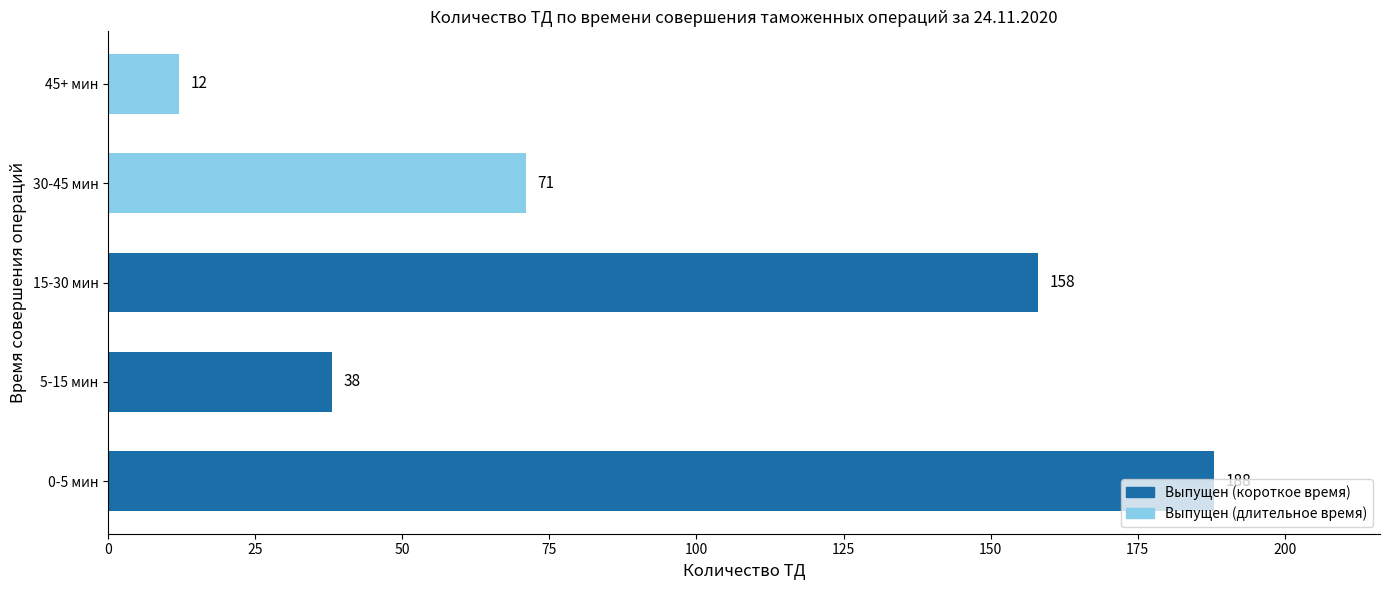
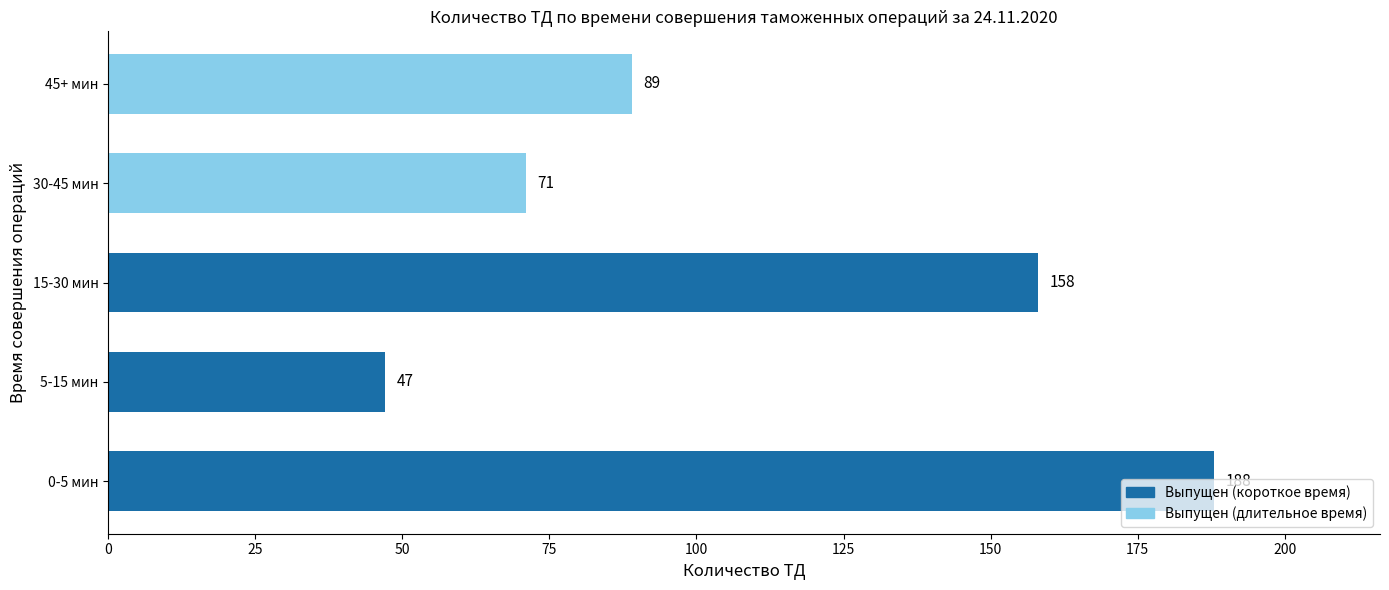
45+ мин: 12 -> 89
5-15 мин: 38 -> 47
